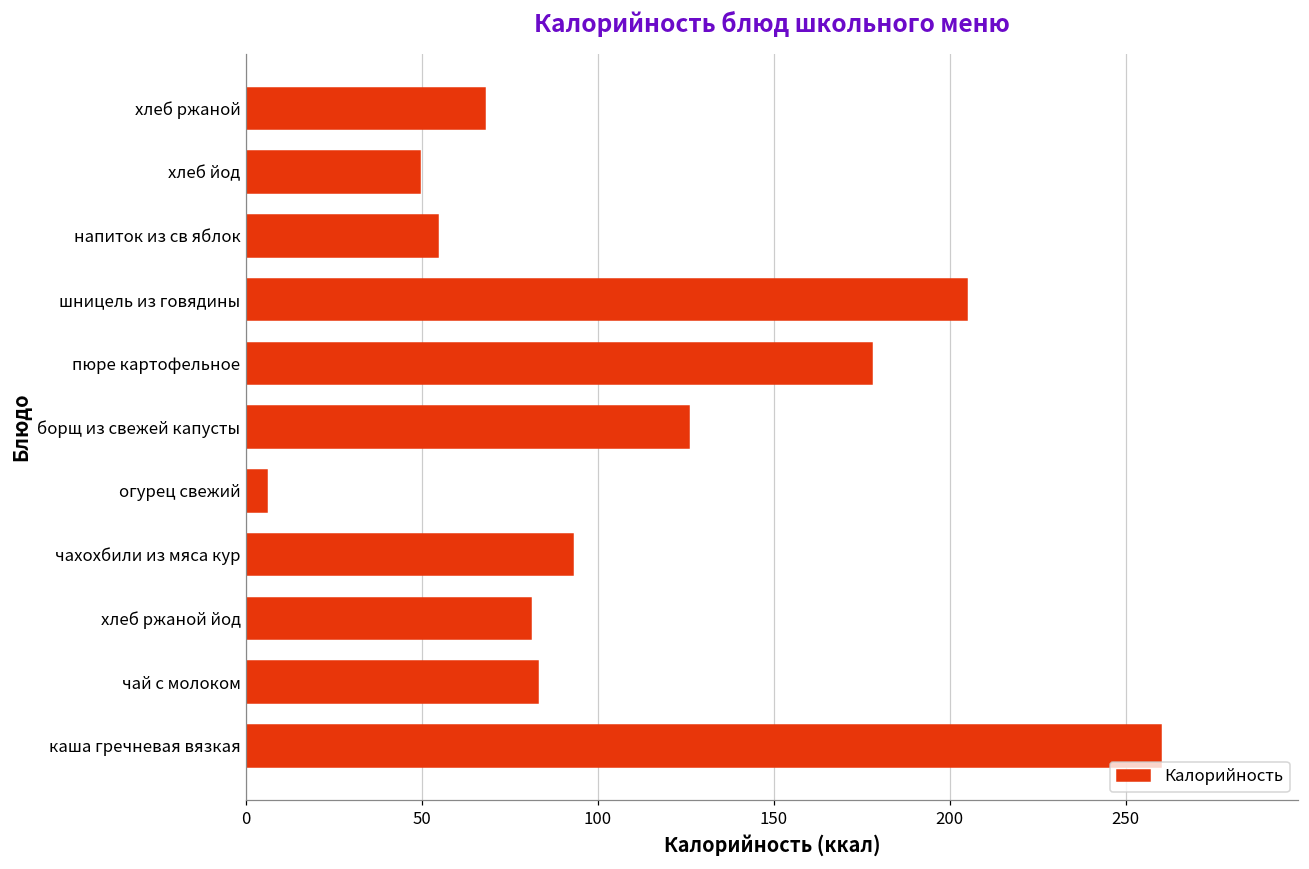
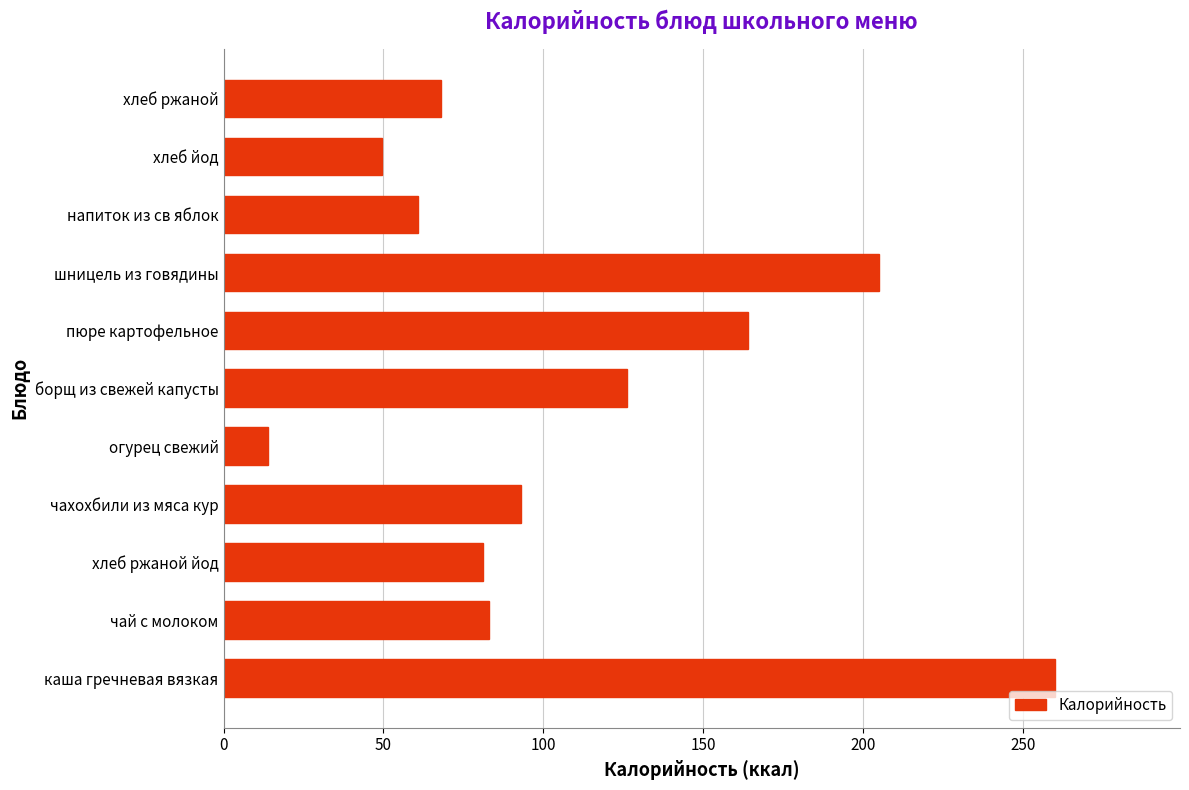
напиток из св яблок: 55 -> 61
пюре картофельное: 178 -> 164
огурец свежий: 6 -> 14
